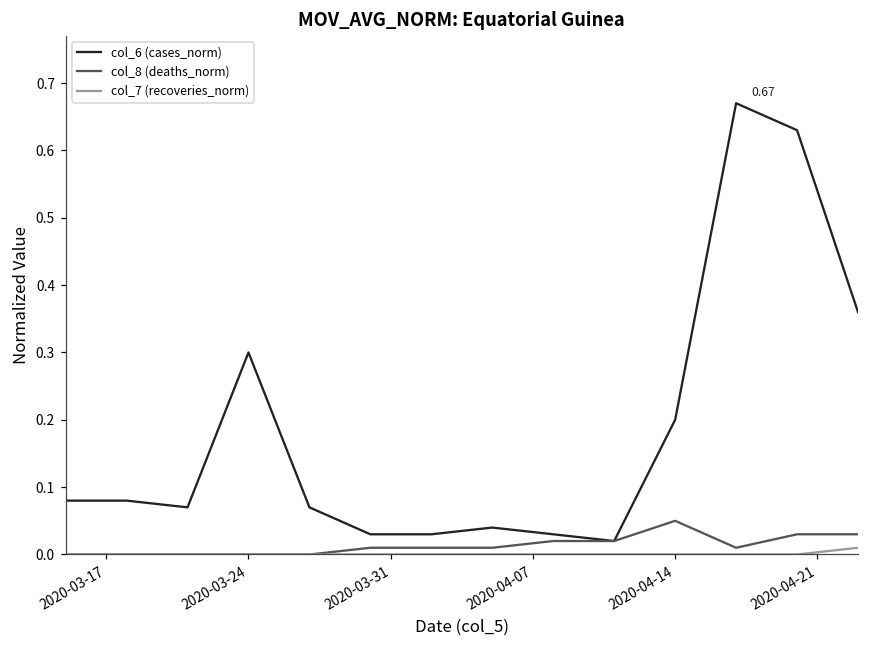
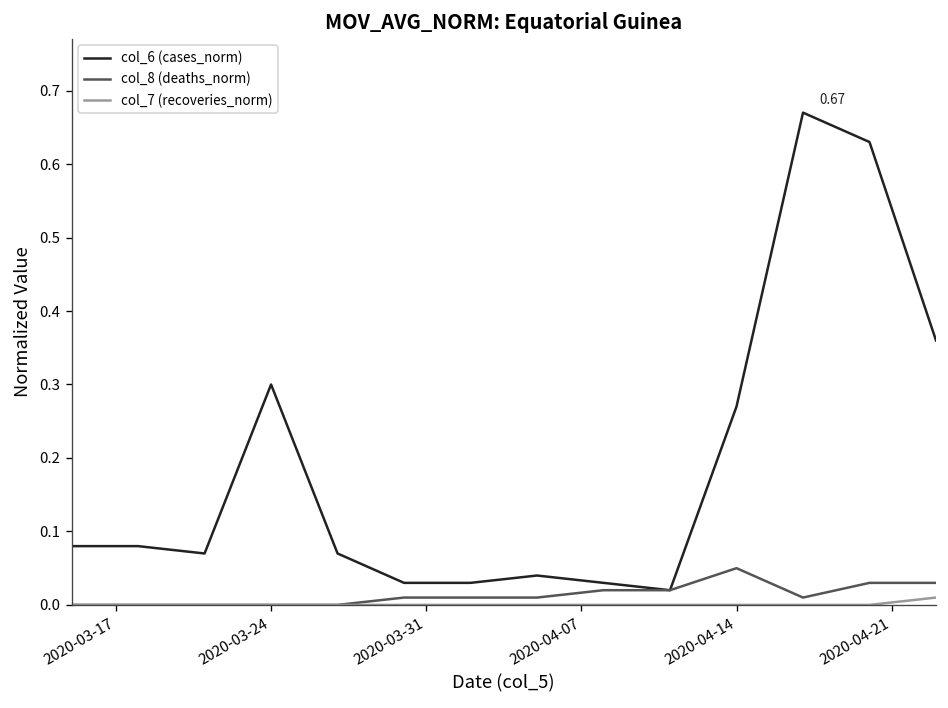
col_6 (cases_norm), 2020-04-14: 0.20 -> 0.27
